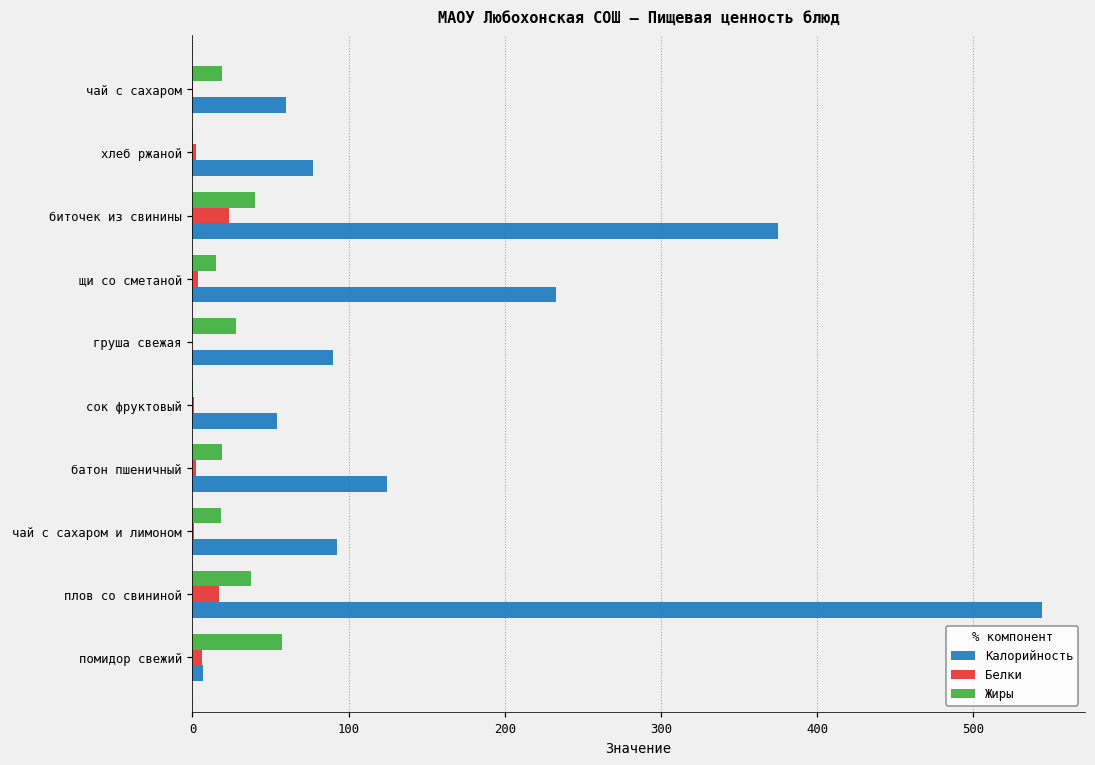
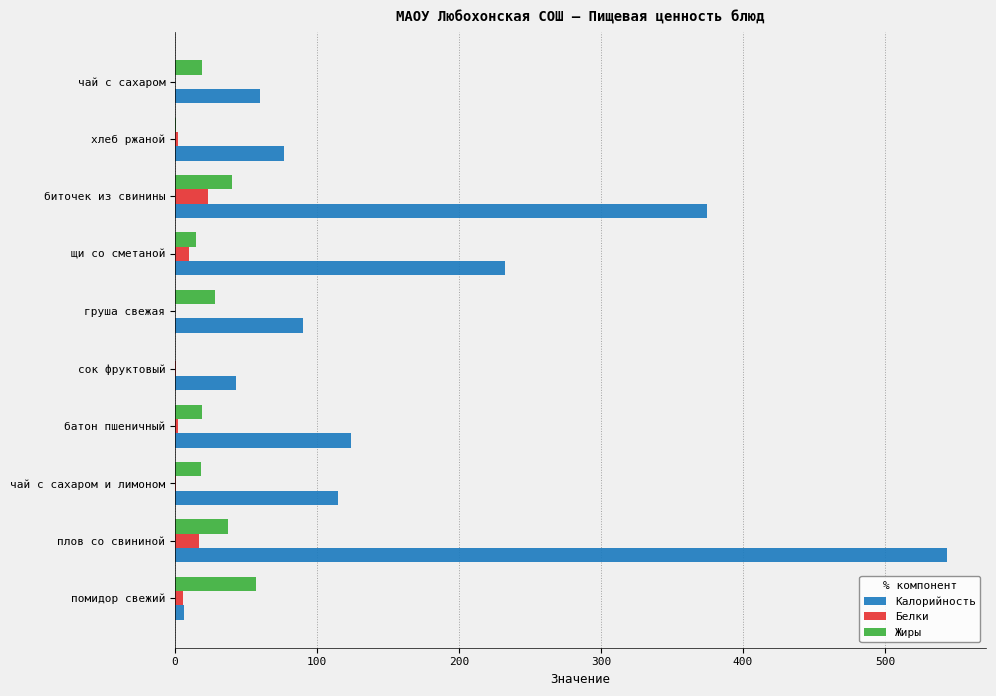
Белки, щи со сметаной: 3 -> 10
Калорийность, сок фруктовый: 54 -> 43
Калорийность, чай с сахаром и лимоном: 93 -> 115
